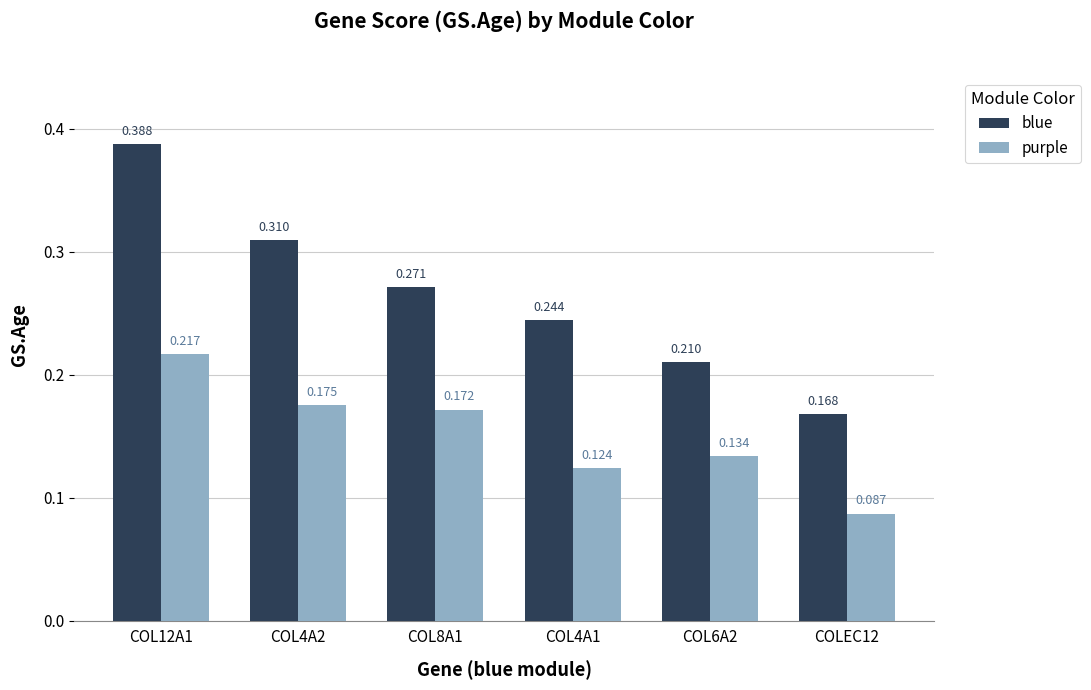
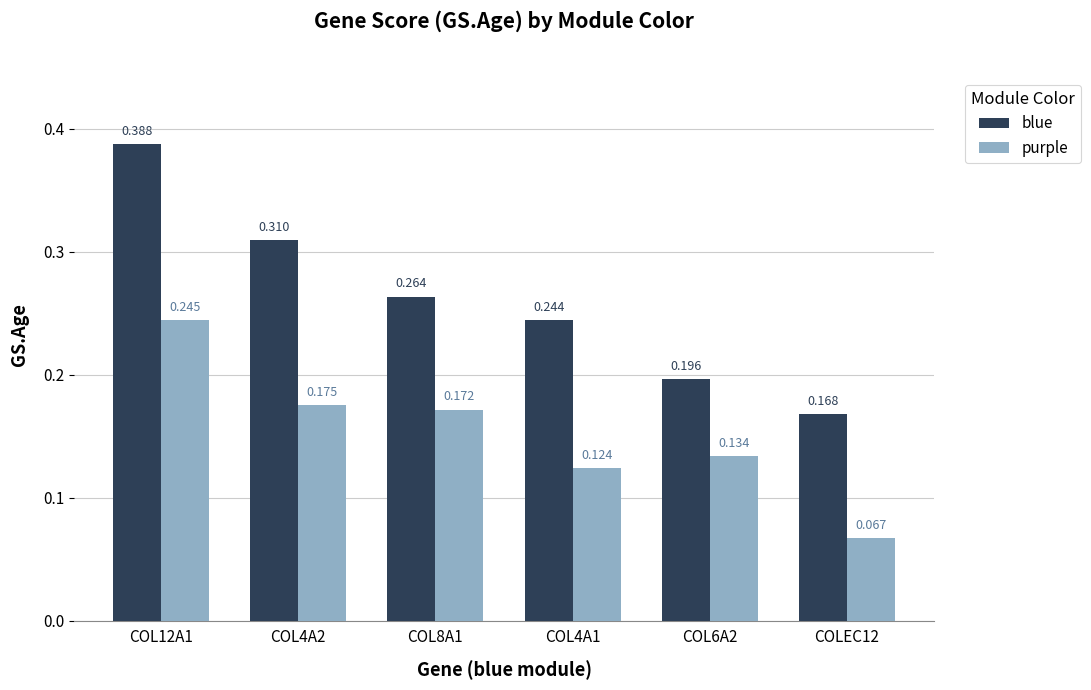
purple, COL12A1: 0.217 -> 0.245
blue, COL8A1: 0.271 -> 0.264
blue, COL6A2: 0.210 -> 0.196
purple, COLEC12: 0.087 -> 0.067
